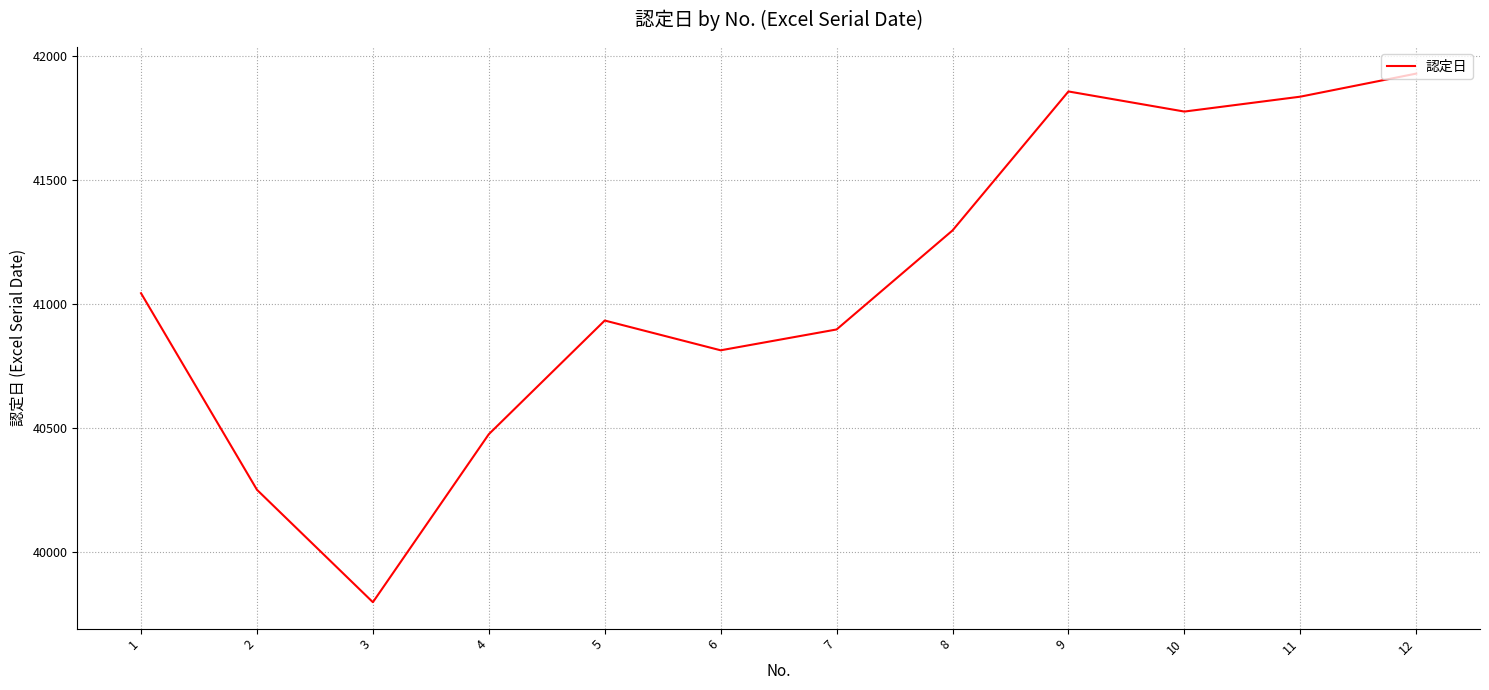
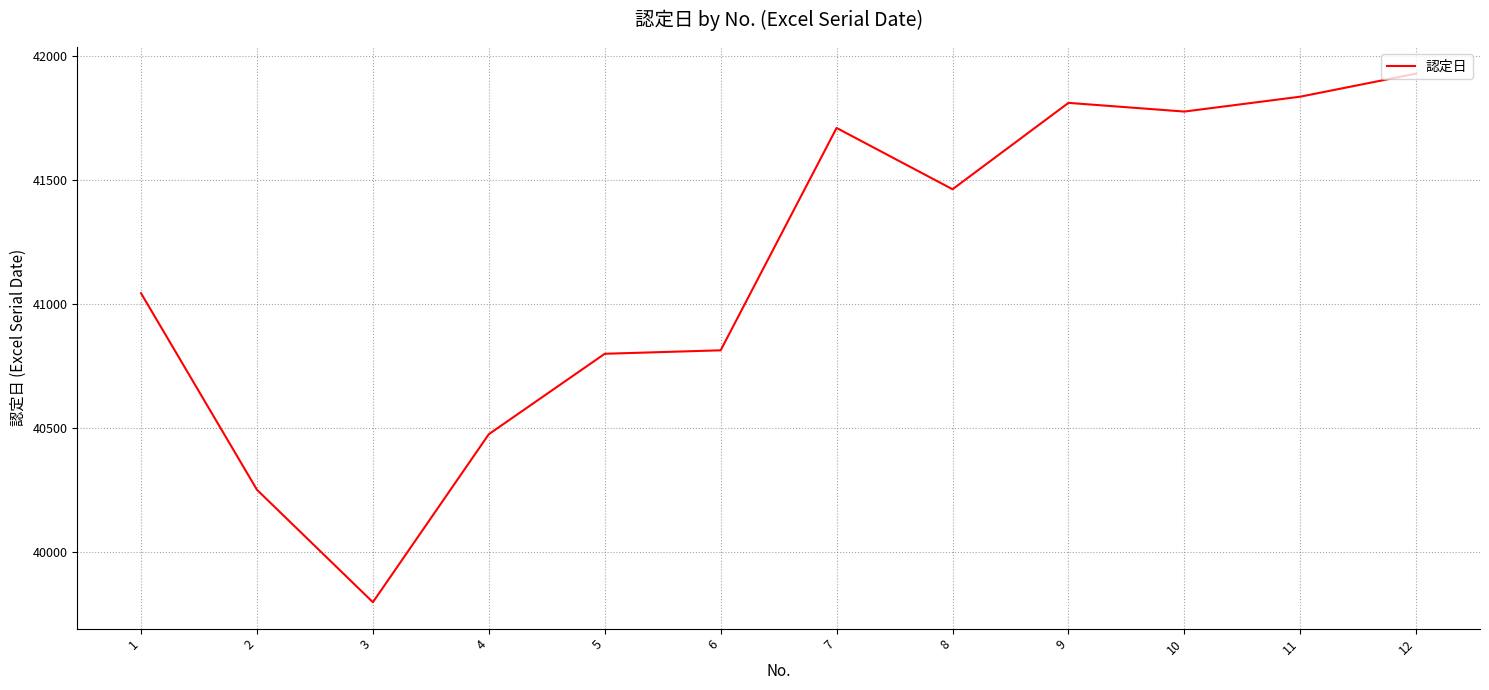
5: 40930 -> 40800
7: 40900 -> 41710
8: 41300 -> 41460
9: 41860 -> 41810
